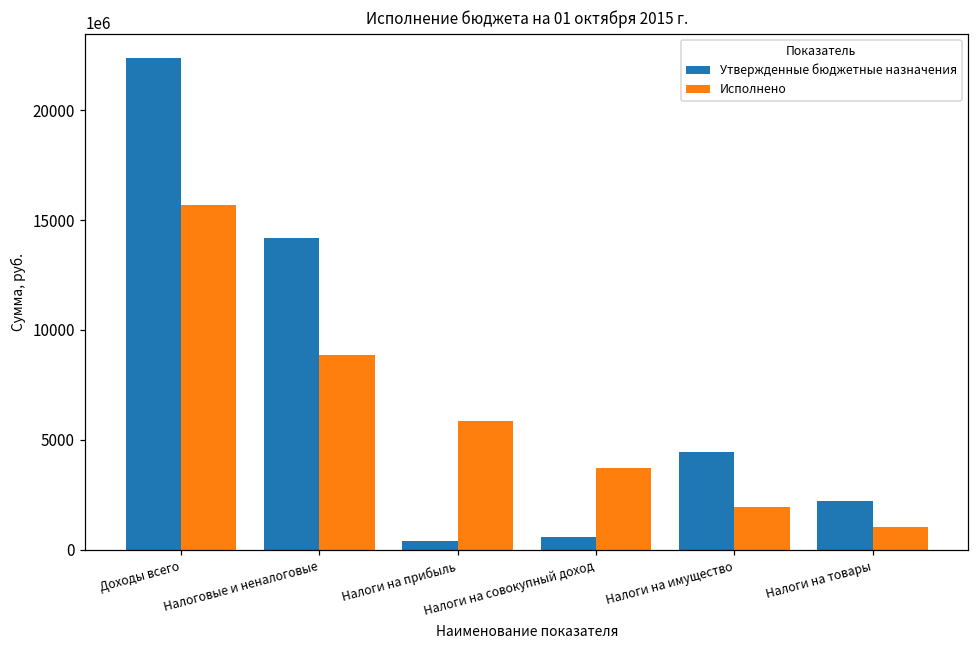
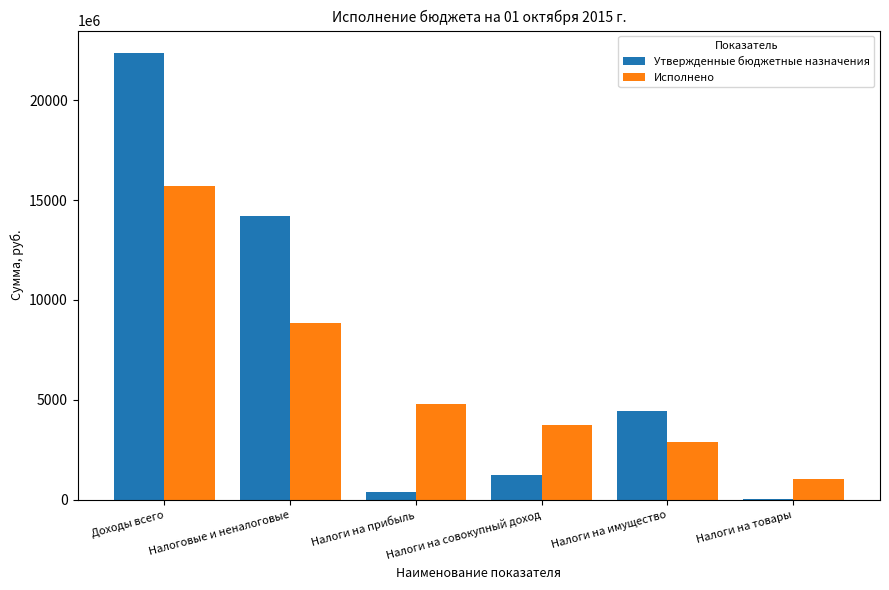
Исполнено, Налоги на прибыль: 5900000000 -> 4800000000
Утвержденные бюджетные назначения, Налоги на совокупный доход: 600000000 -> 1200000000
Исполнено, Налоги на имущество: 2000000000 -> 2900000000
Утвержденные бюджетные назначения, Налоги на товары: 2200000000 -> 0
